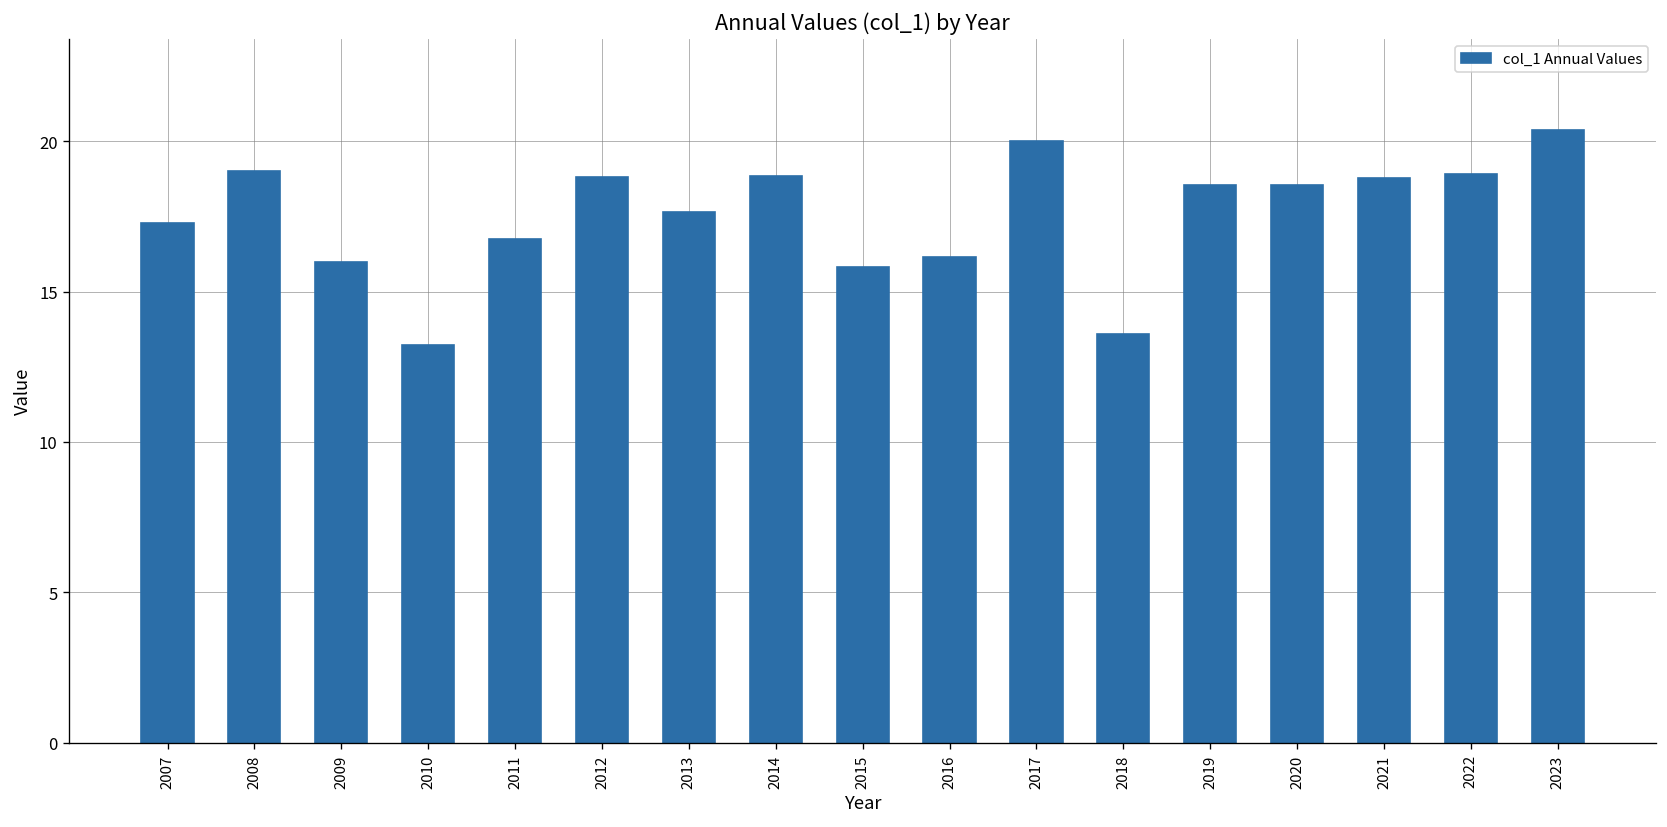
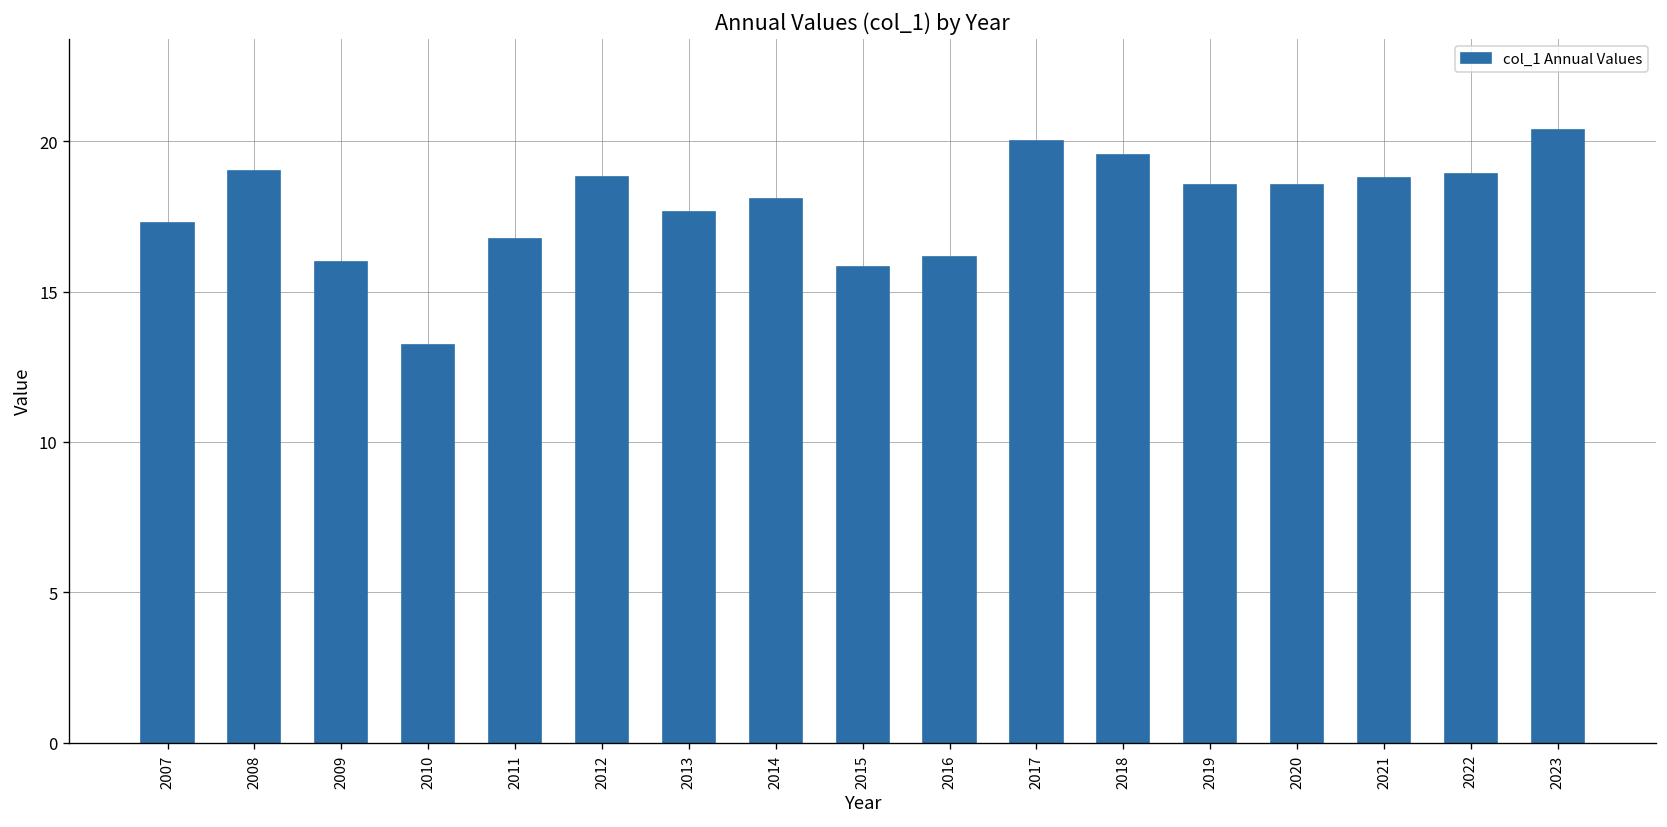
2014: 18.8 -> 18.1
2018: 13.6 -> 19.5
